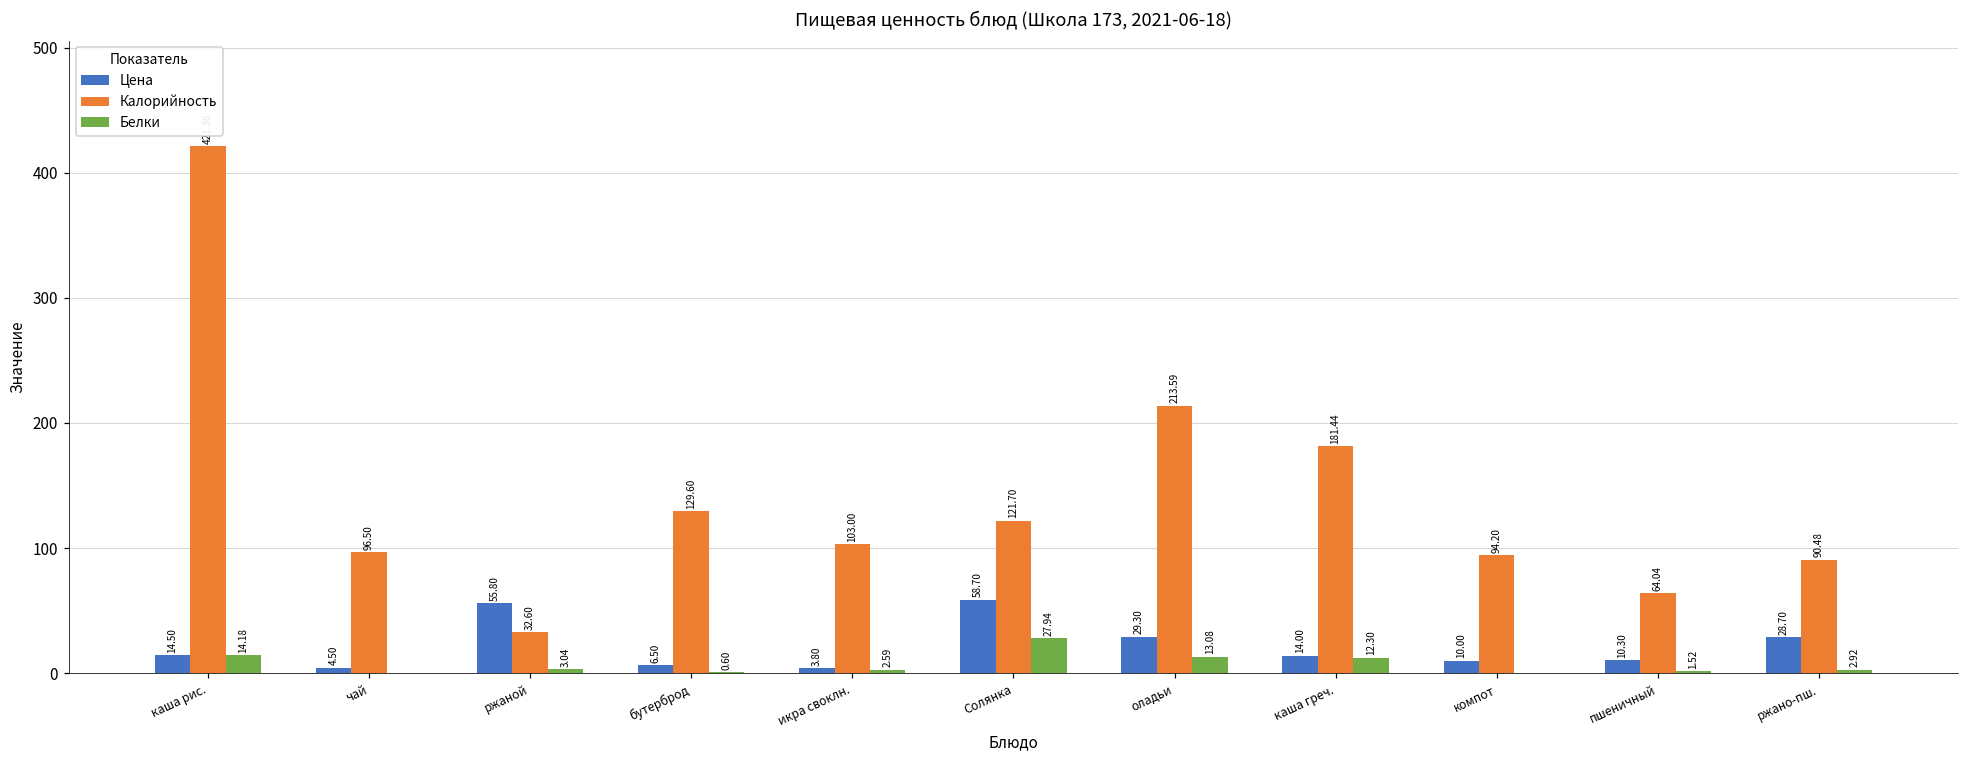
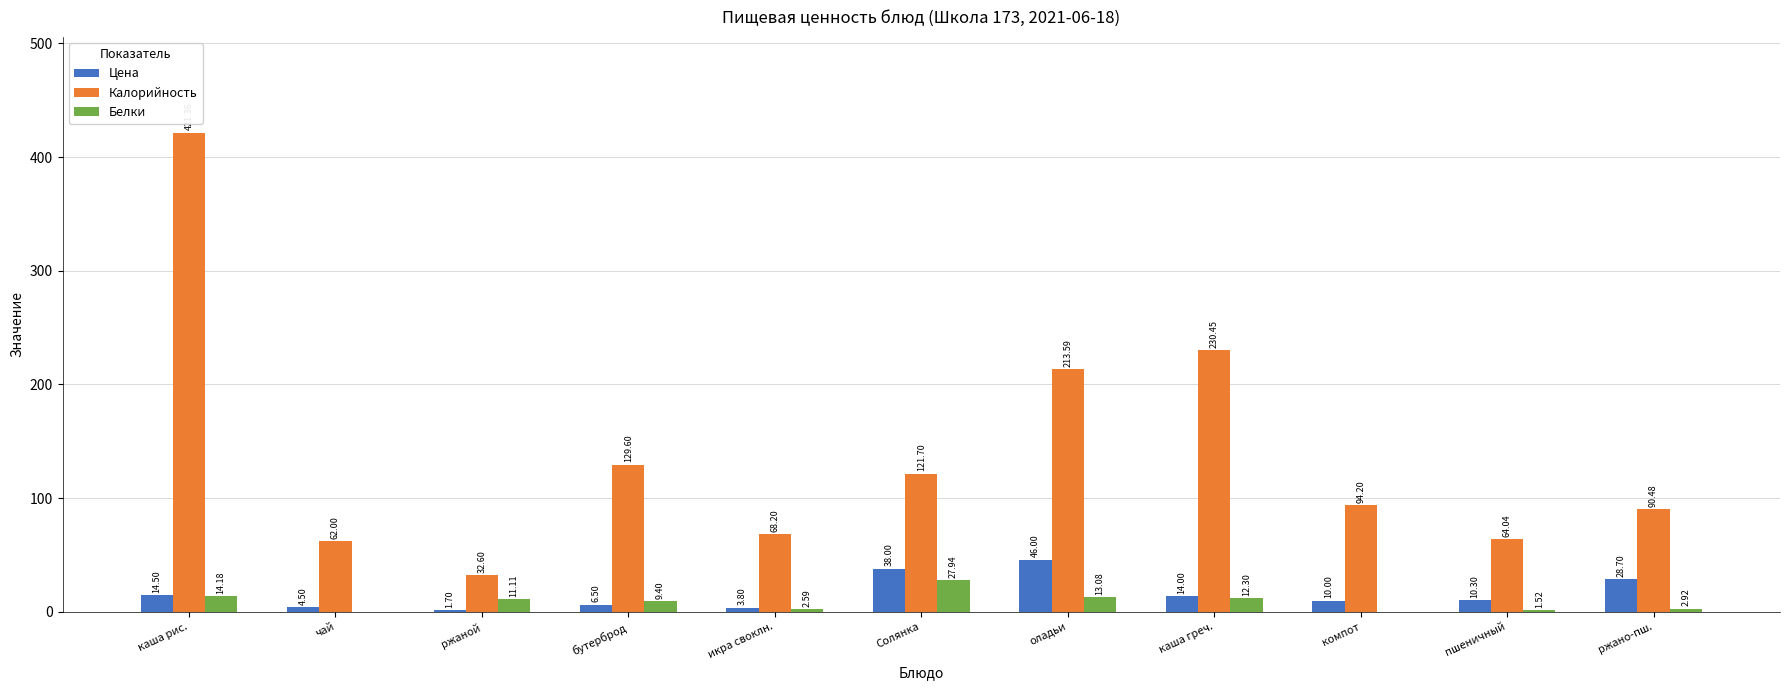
Калорийность, чай: 96.50 -> 62.00
Цена, ржаной: 55.80 -> 1.70
Белки, ржаной: 3.04 -> 11.11
Белки, бутерброд: 0.60 -> 9.40
Калорийность, икра своклн.: 103.00 -> 68.20
Цена, Солянка: 58.70 -> 38.00
Цена, оладьи: 29.30 -> 46.00
Калорийность, каша греч.: 181.44 -> 230.45
